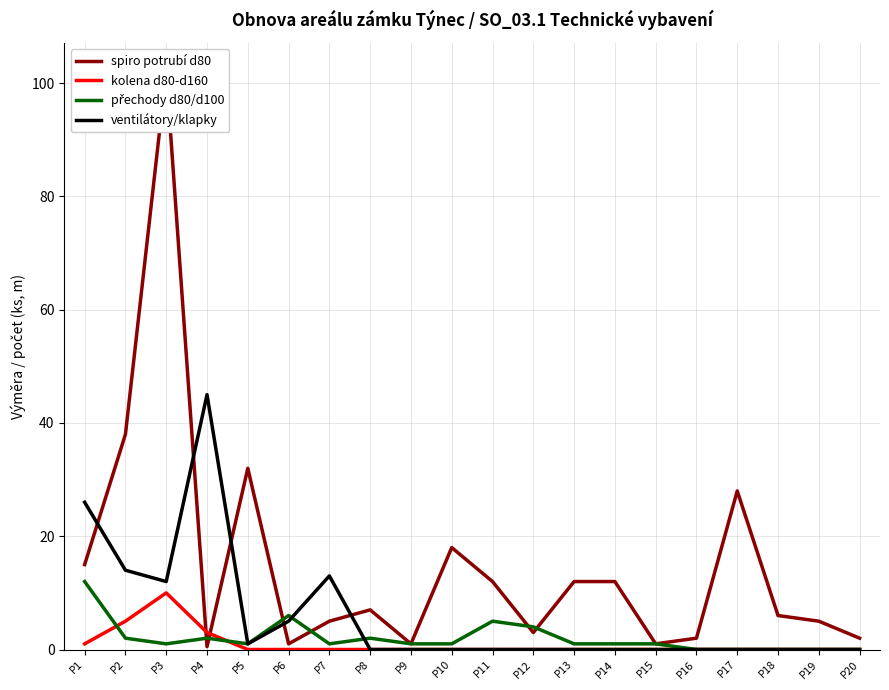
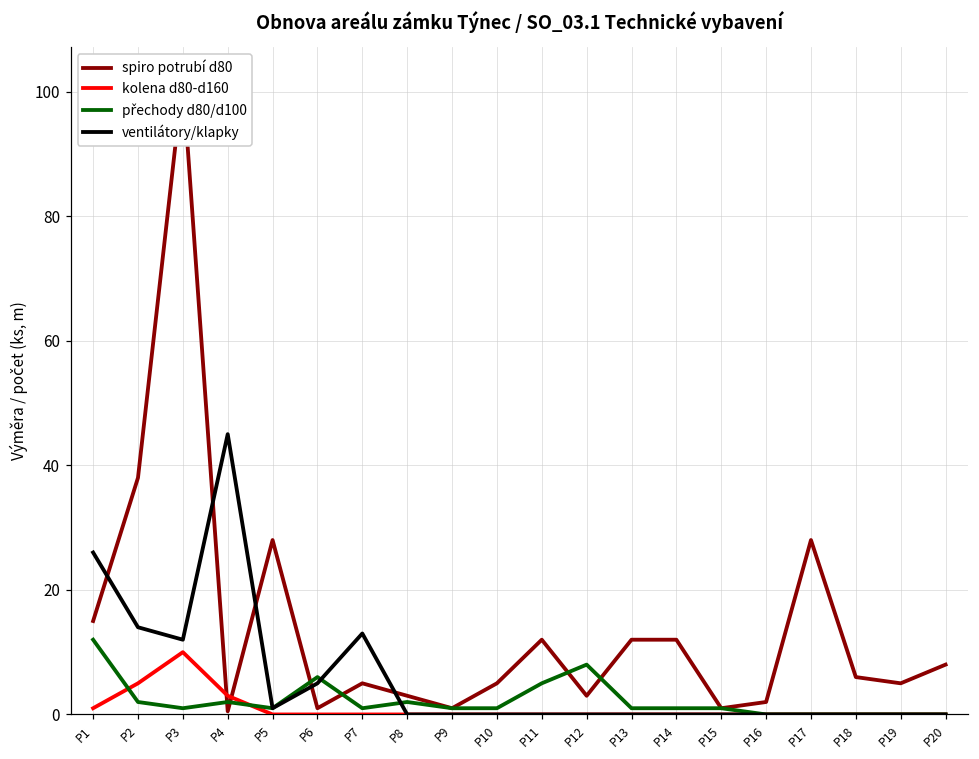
spiro potrubí d80, P5: 32 -> 28
spiro potrubí d80, P8: 7 -> 3
spiro potrubí d80, P10: 18 -> 5
přechody d80/d100, P12: 4 -> 8
spiro potrubí d80, P20: 2 -> 8
